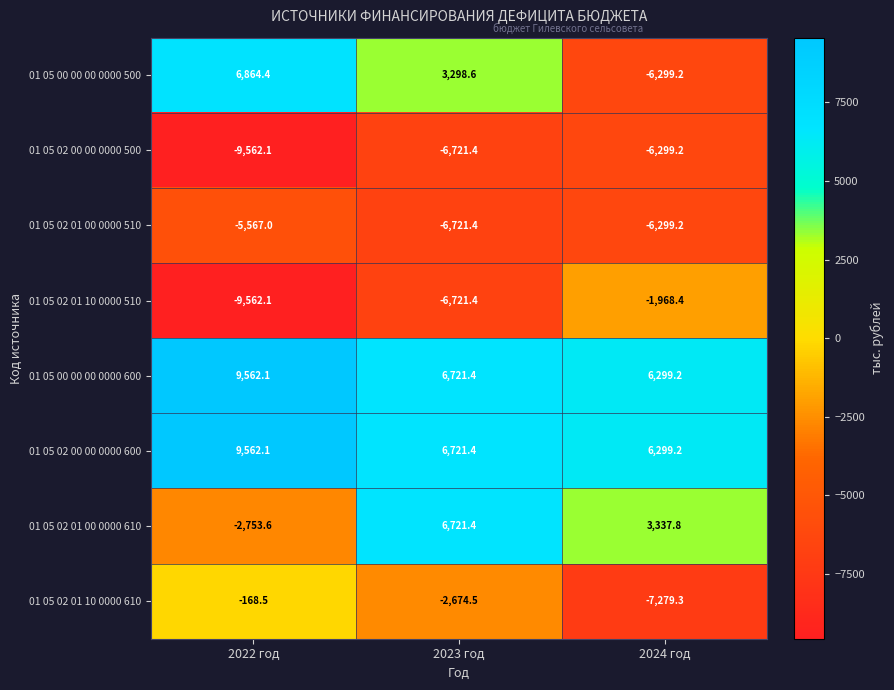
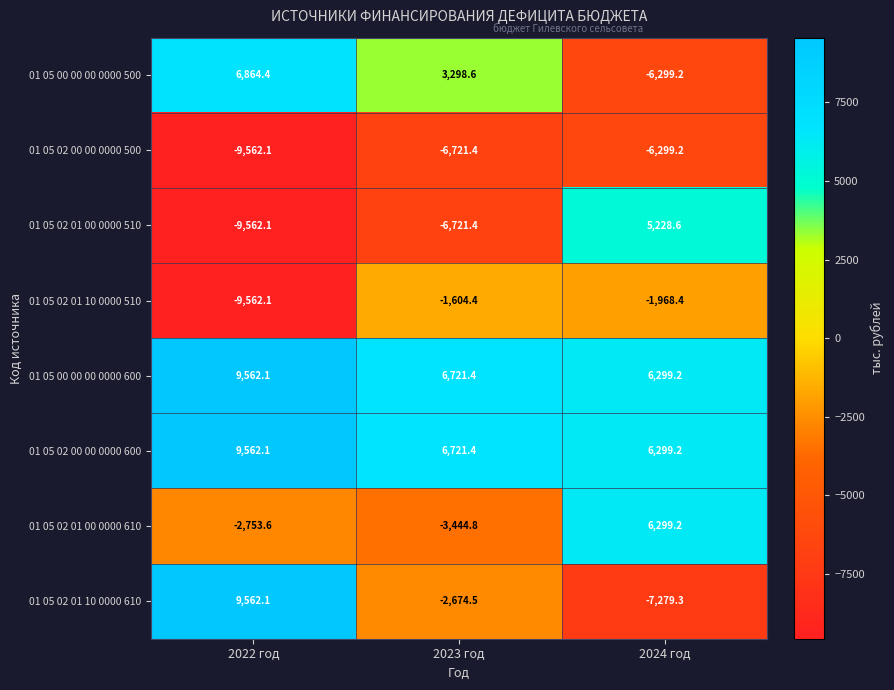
01 05 02 01 00 0000 510, 2022 год: -5,567.0 -> -9,562.1
01 05 02 01 00 0000 510, 2024 год: -6,299.2 -> 5,228.6
01 05 02 01 10 0000 510, 2023 год: -6,721.4 -> -1,604.4
01 05 02 01 00 0000 610, 2023 год: 6,721.4 -> -3,444.8
01 05 02 01 00 0000 610, 2024 год: 3,337.8 -> 6,299.2
01 05 02 01 10 0000 610, 2022 год: -168.5 -> 9,562.1
